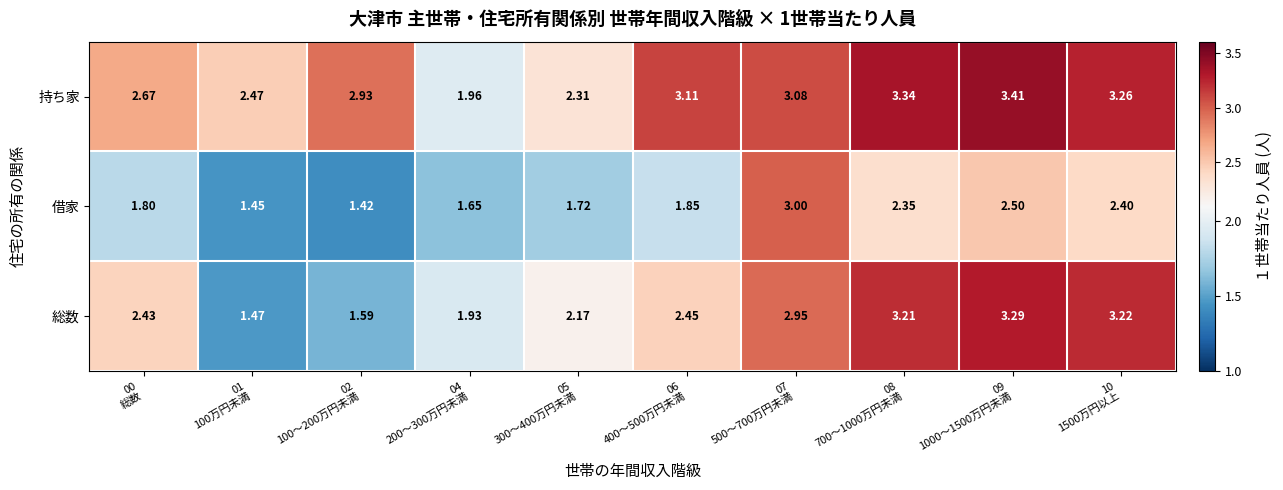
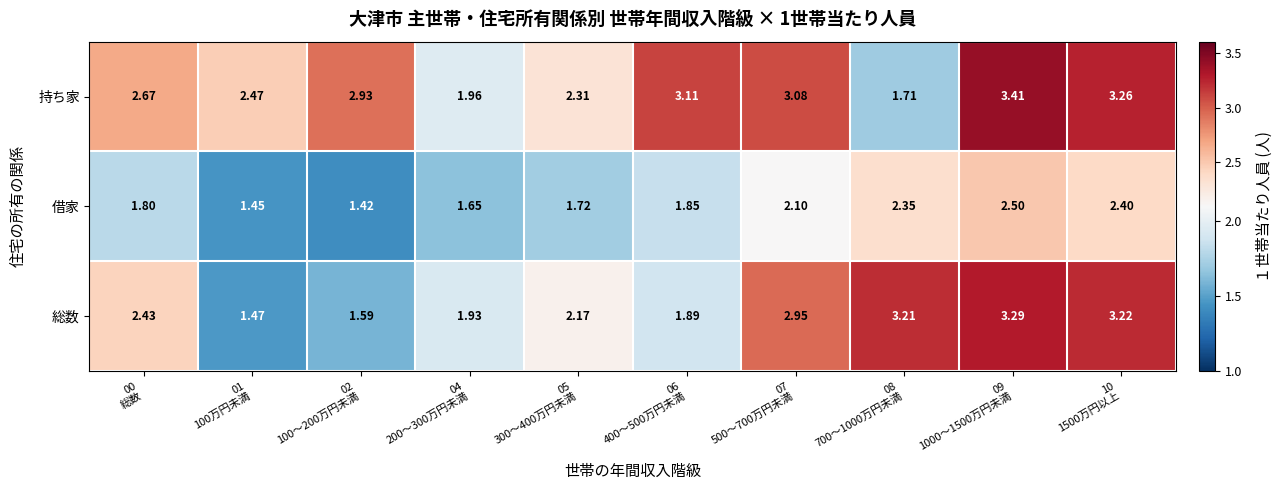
持ち家, 08 700～1000万円未満: 3.34 -> 1.71
借家, 07 500～700万円未満: 3.00 -> 2.10
総数, 06 400～500万円未満: 2.45 -> 1.89
